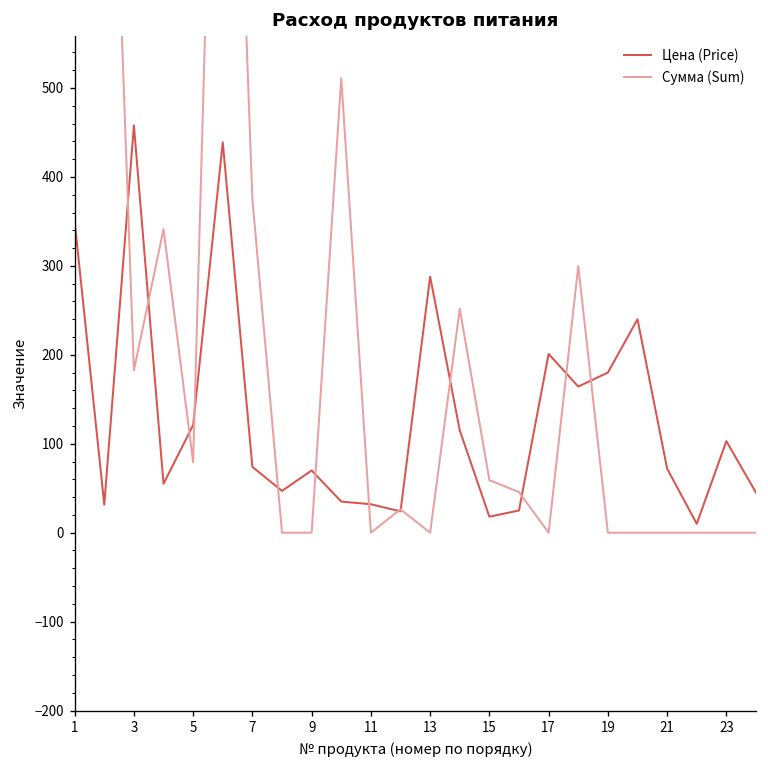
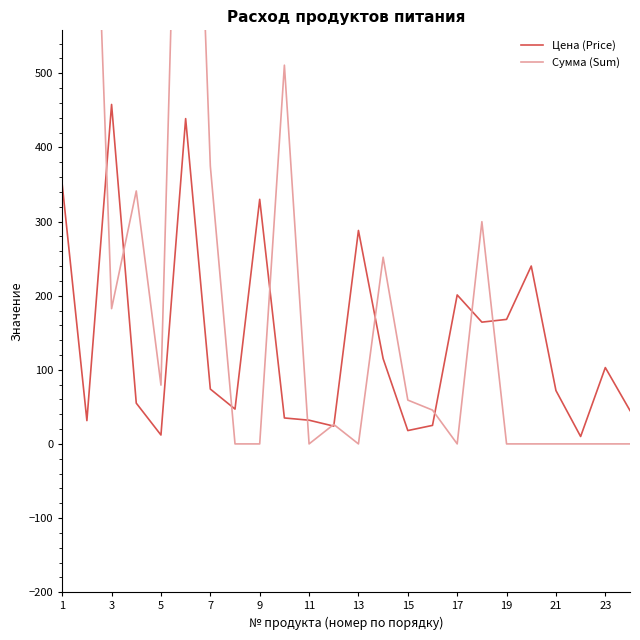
Цена (Price), 5: 120 -> 10
Цена (Price), 9: 70 -> 330
Цена (Price), 19: 180 -> 170
